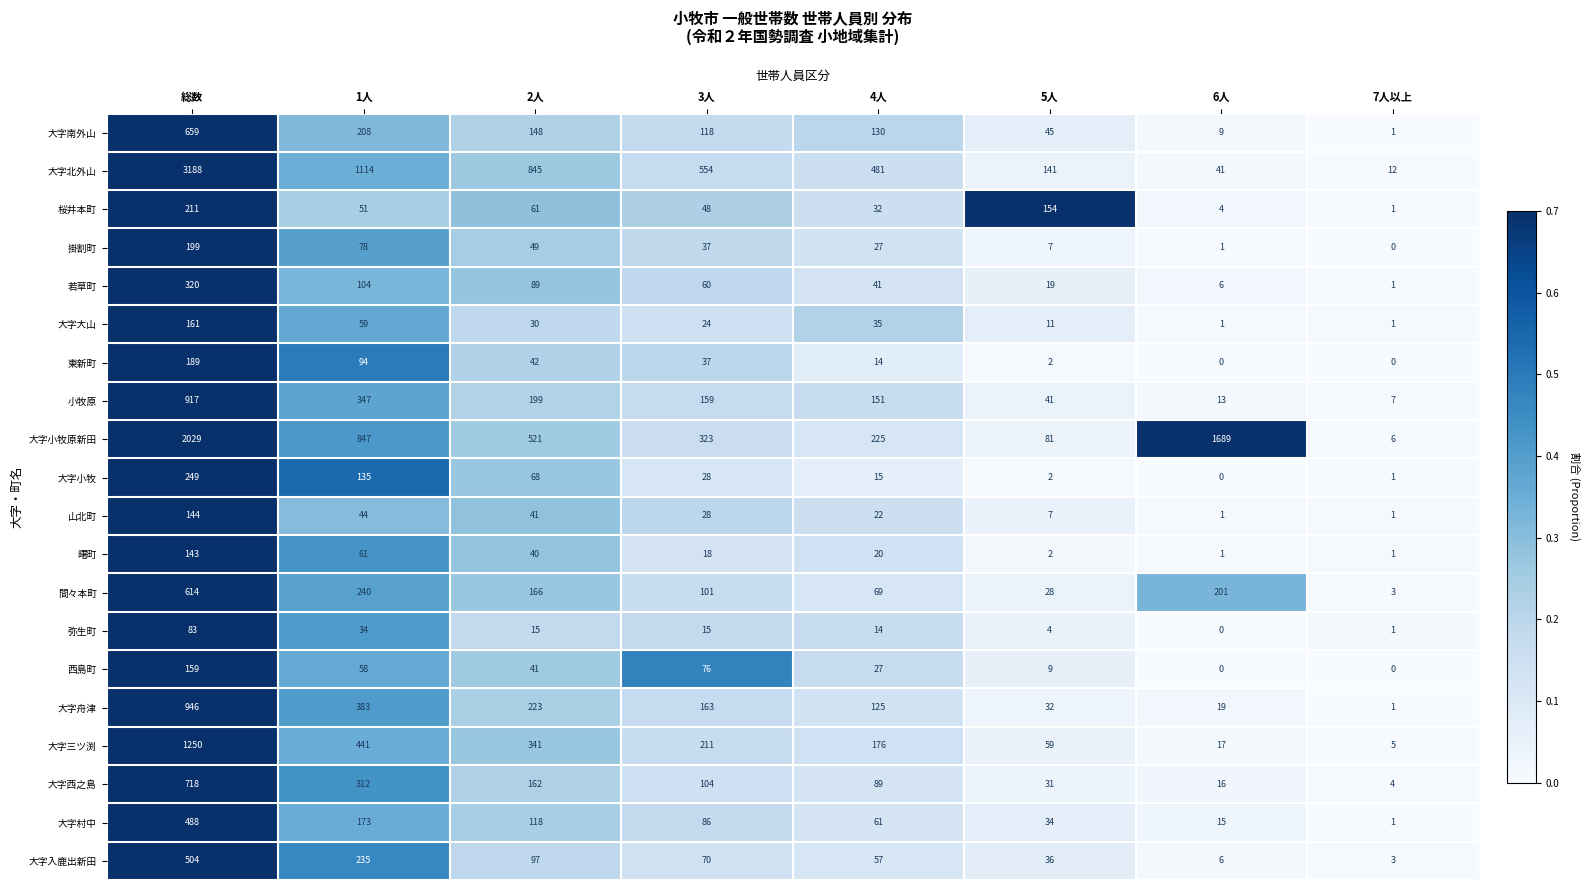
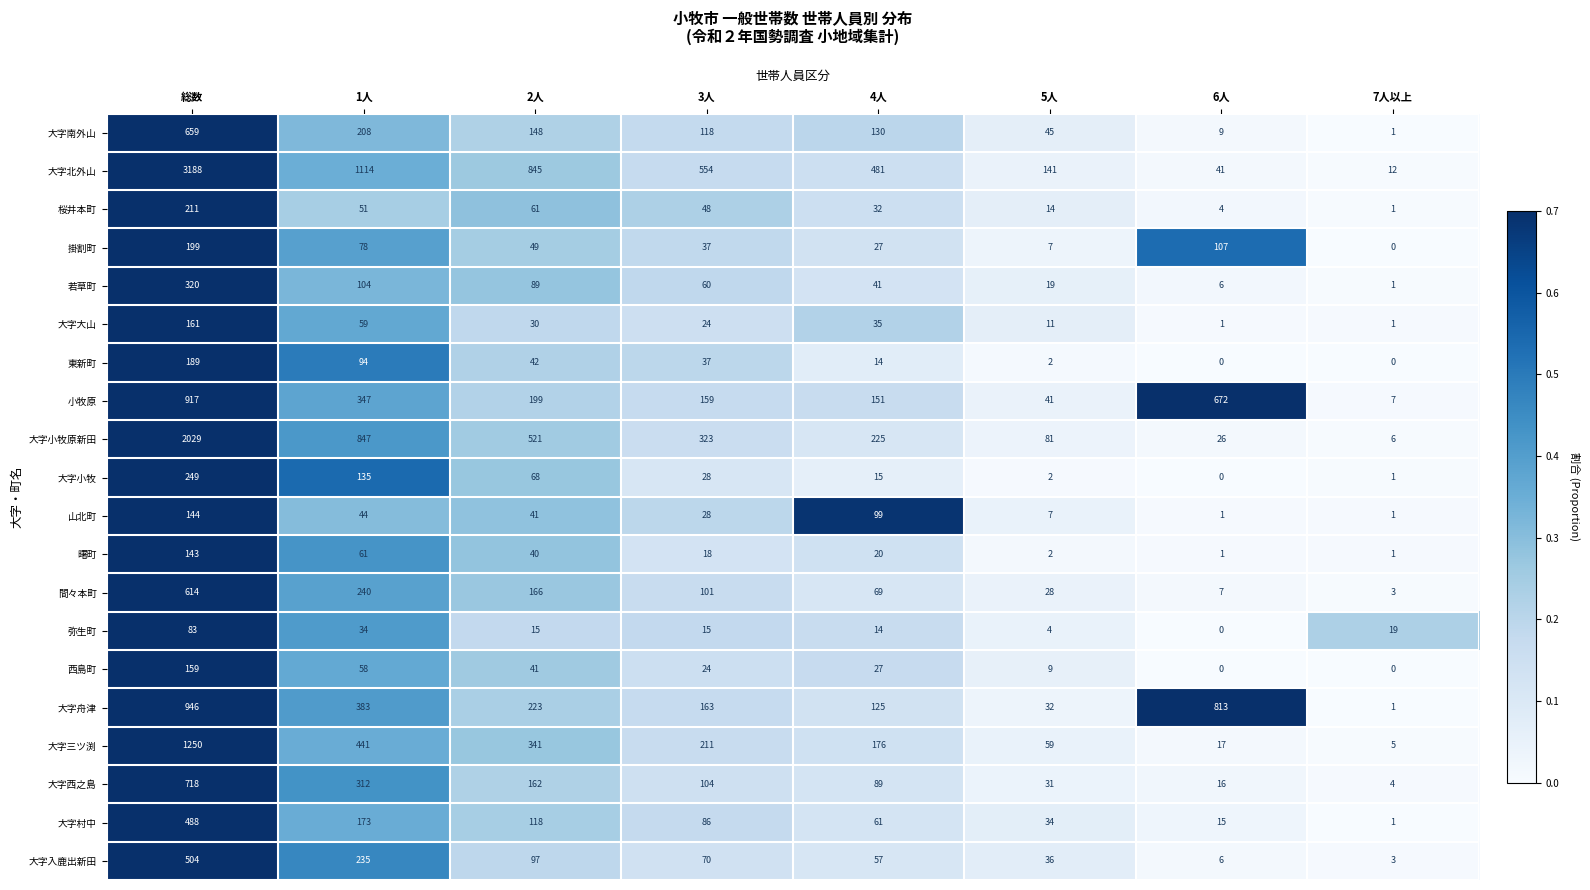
桜井本町, 5人: 154 -> 14
掛割町, 6人: 1 -> 107
小牧原, 6人: 13 -> 672
大字小牧原新田, 6人: 1689 -> 26
山北町, 4人: 22 -> 99
間々本町, 6人: 201 -> 7
弥生町, 7人以上: 1 -> 19
西島町, 3人: 76 -> 24
大字舟津, 6人: 19 -> 813
